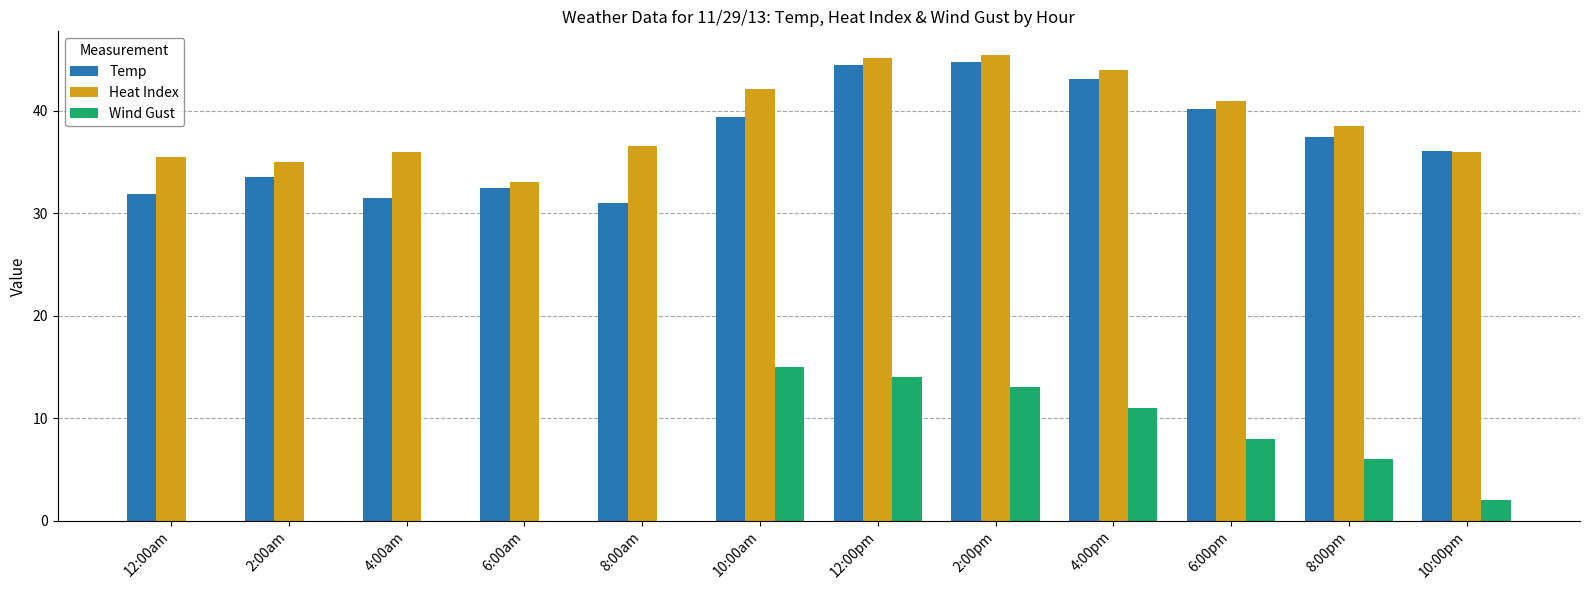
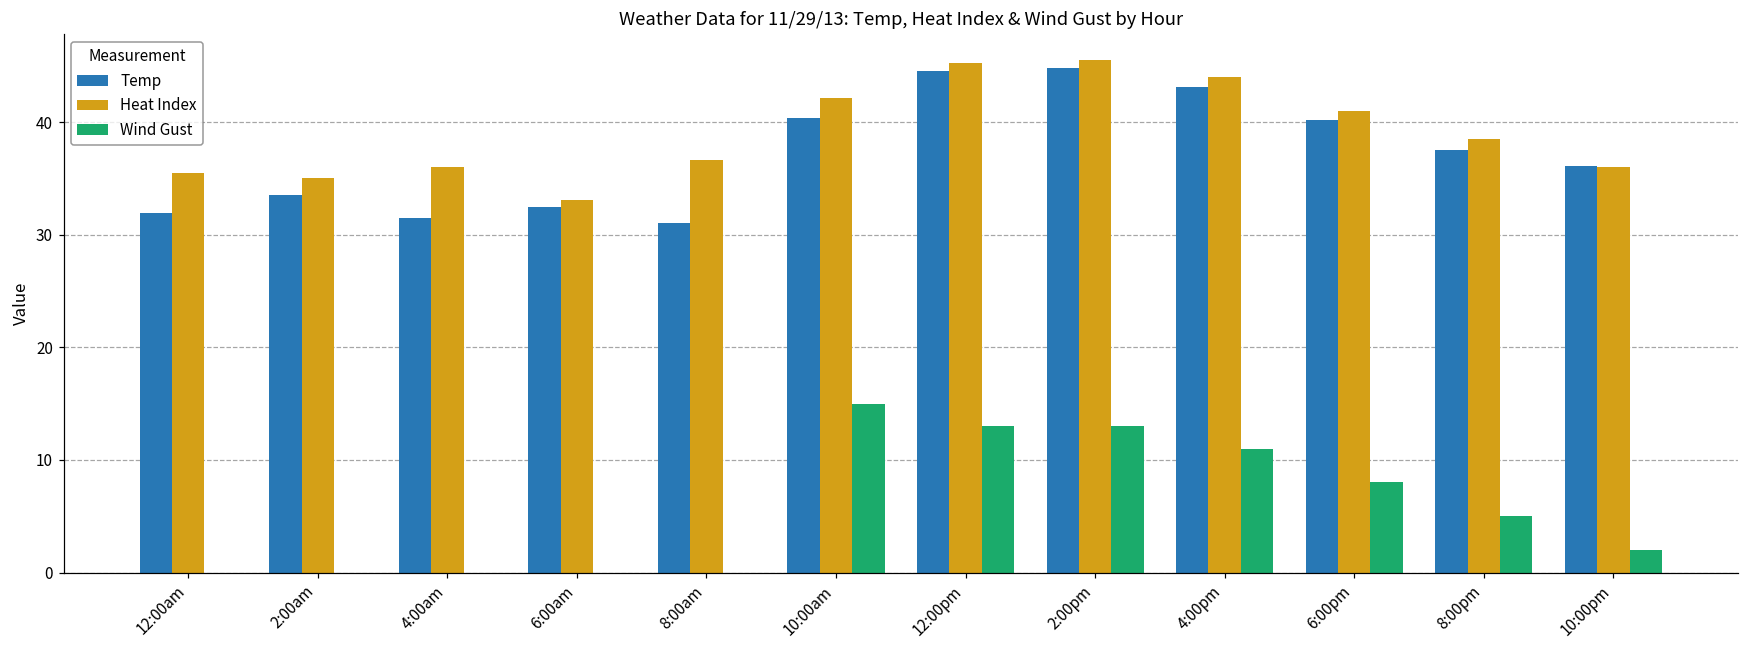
Temp, 10:00am: 39.4 -> 40.4
Wind Gust, 12:00pm: 14 -> 13
Wind Gust, 8:00pm: 6 -> 5
